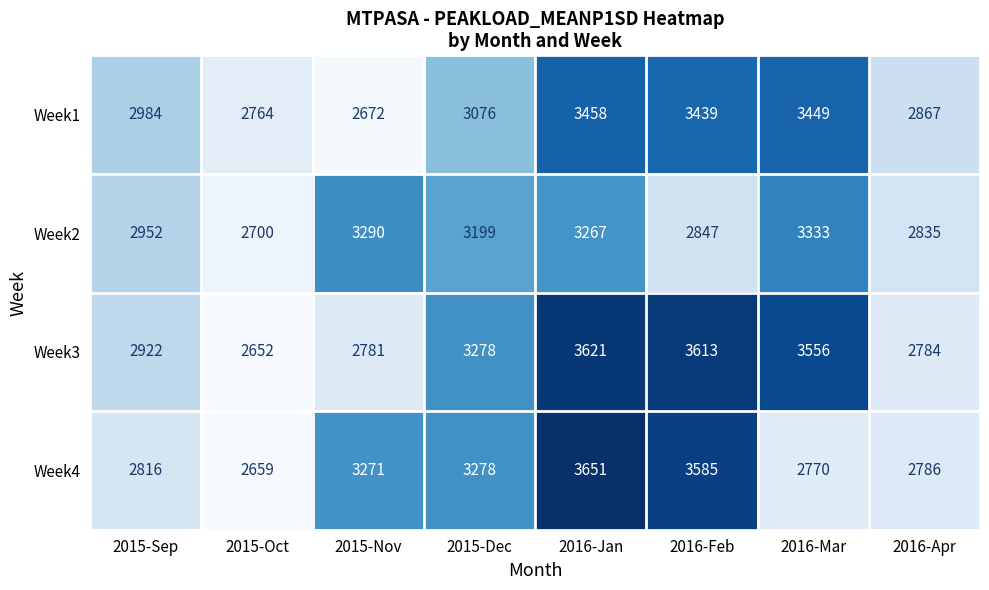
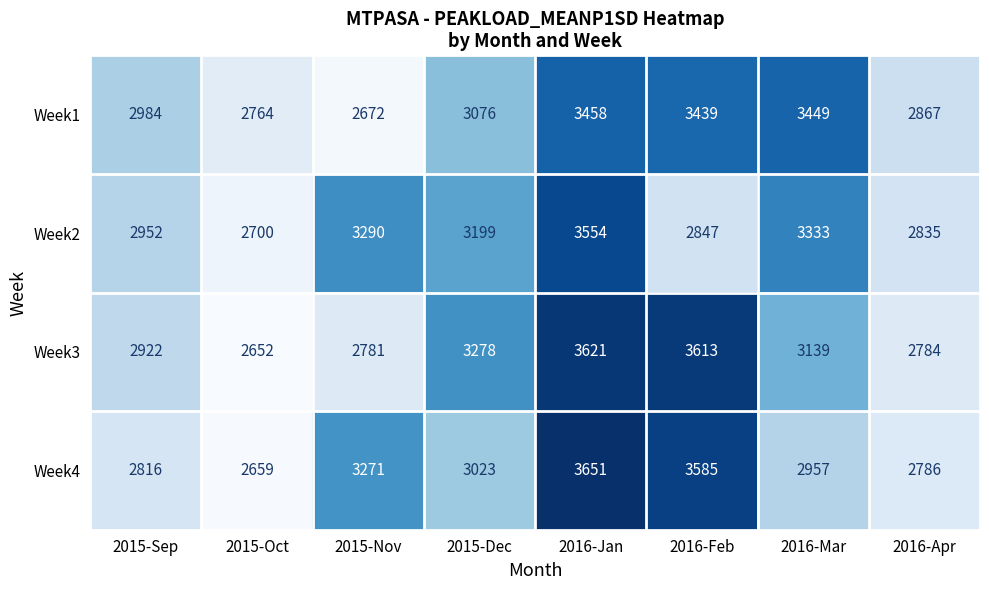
Week2, 2016-Jan: 3267 -> 3554
Week3, 2016-Mar: 3556 -> 3139
Week4, 2015-Dec: 3278 -> 3023
Week4, 2016-Mar: 2770 -> 2957
